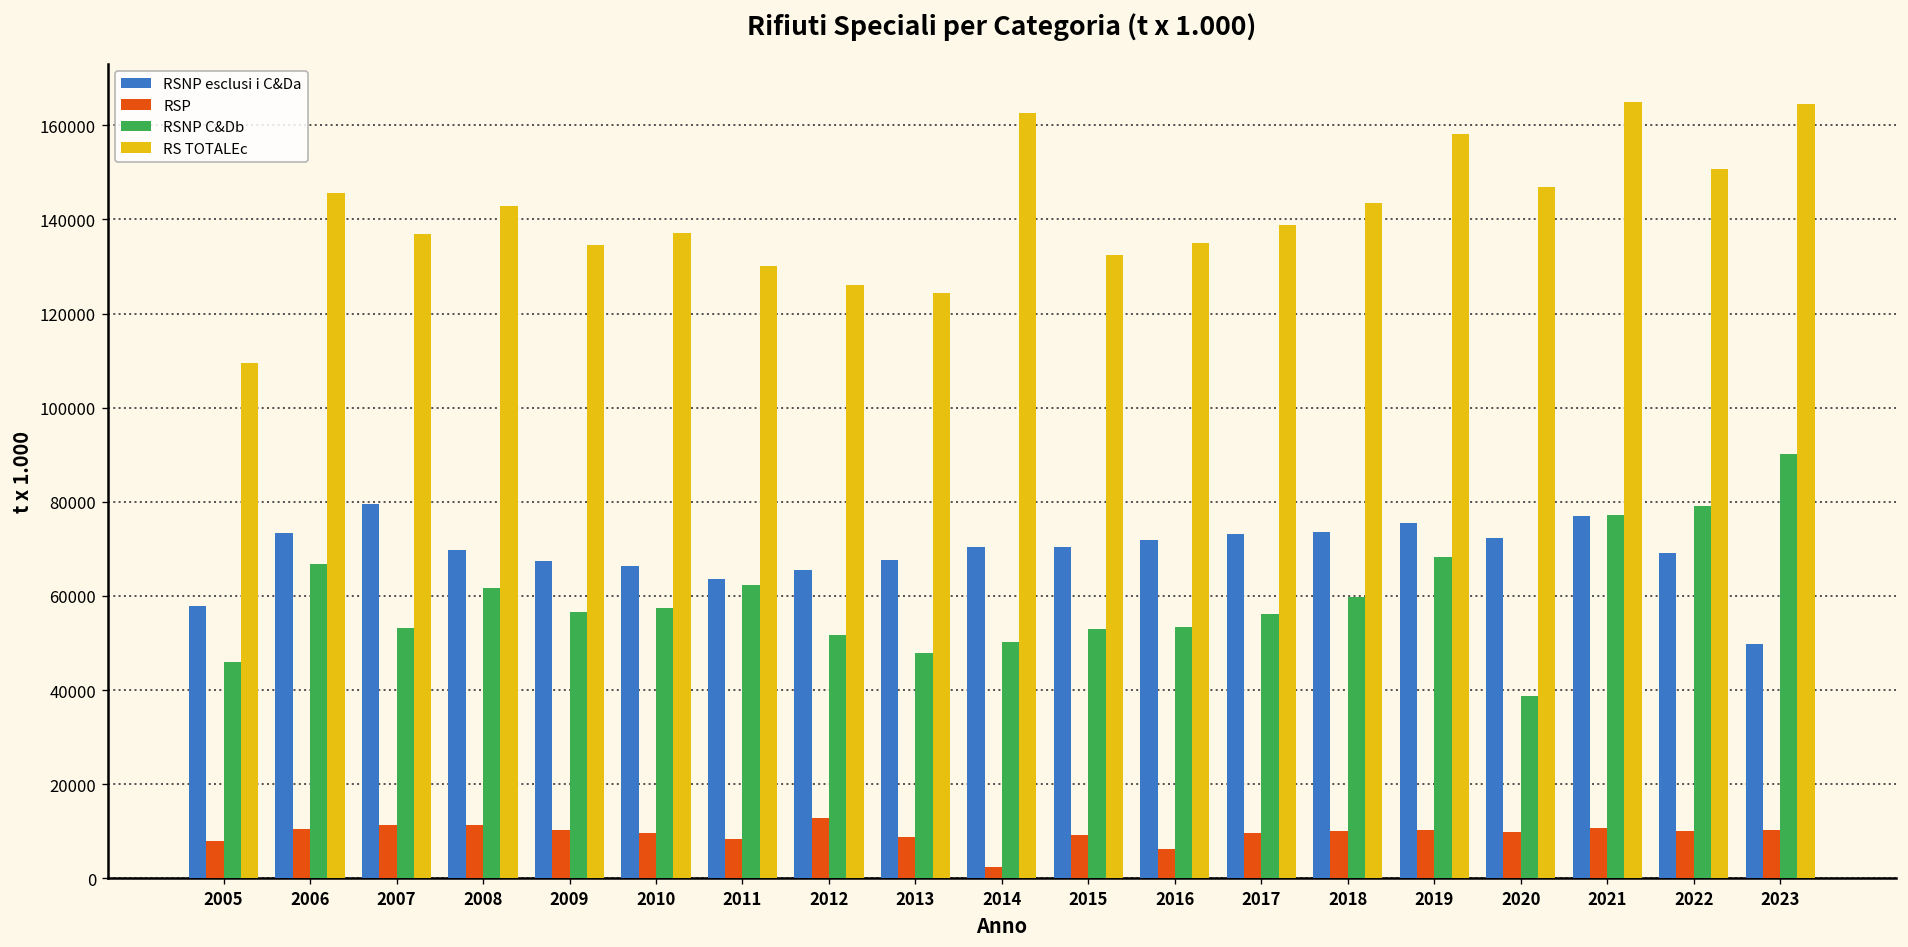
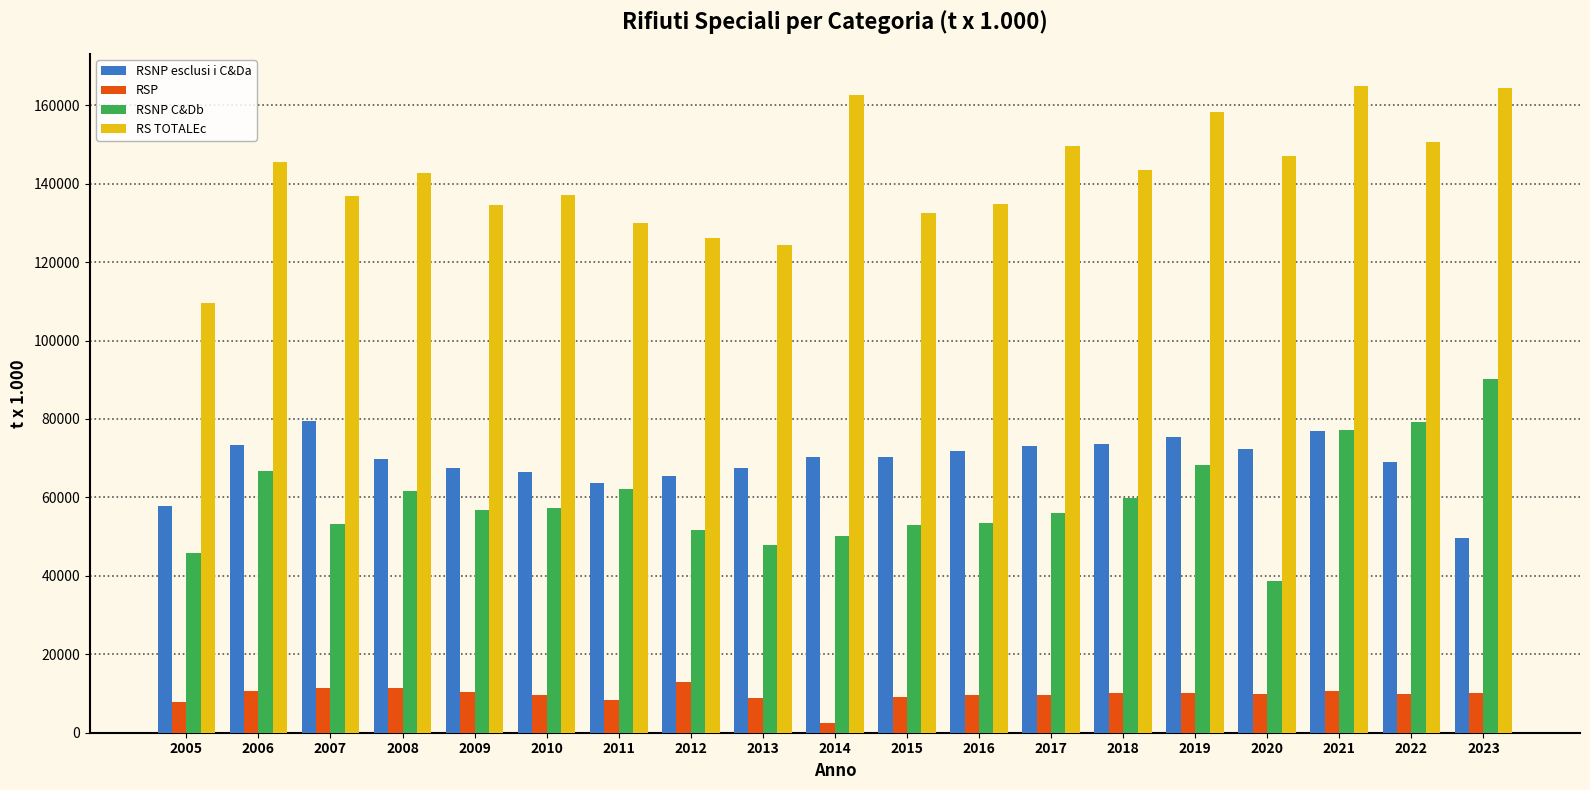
RSP, 2016: 6000 -> 10000
RS TOTALEc, 2017: 139000 -> 150000
